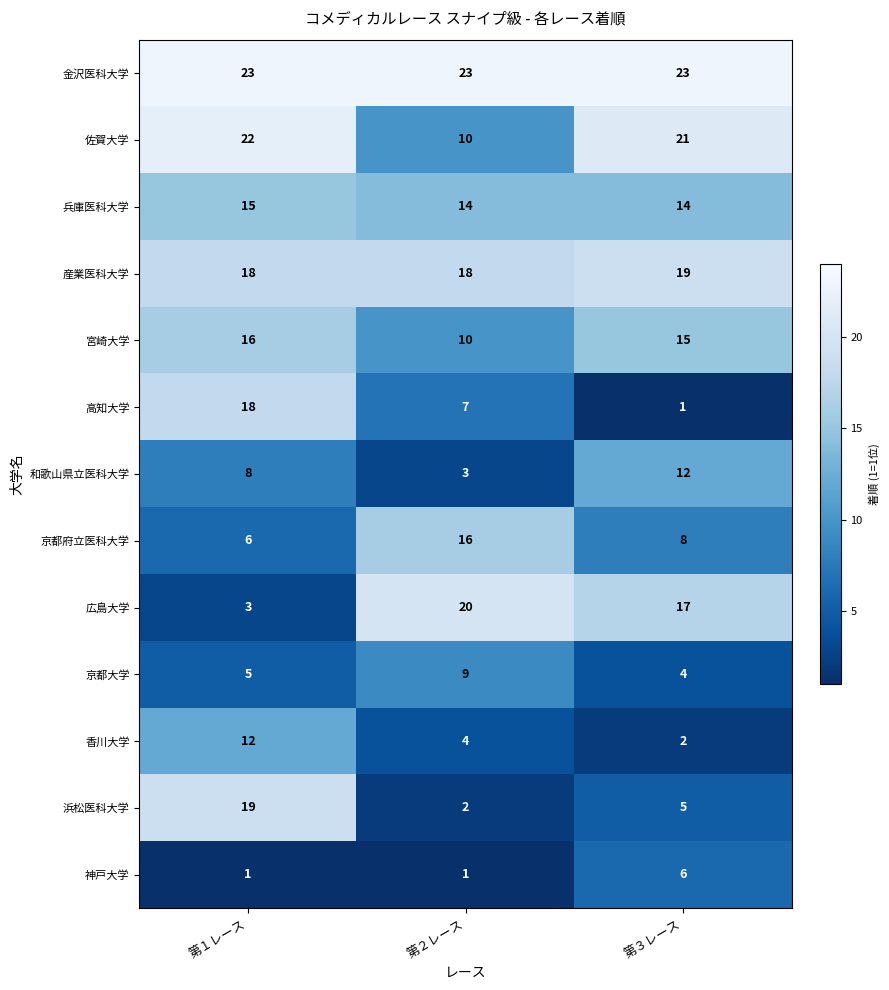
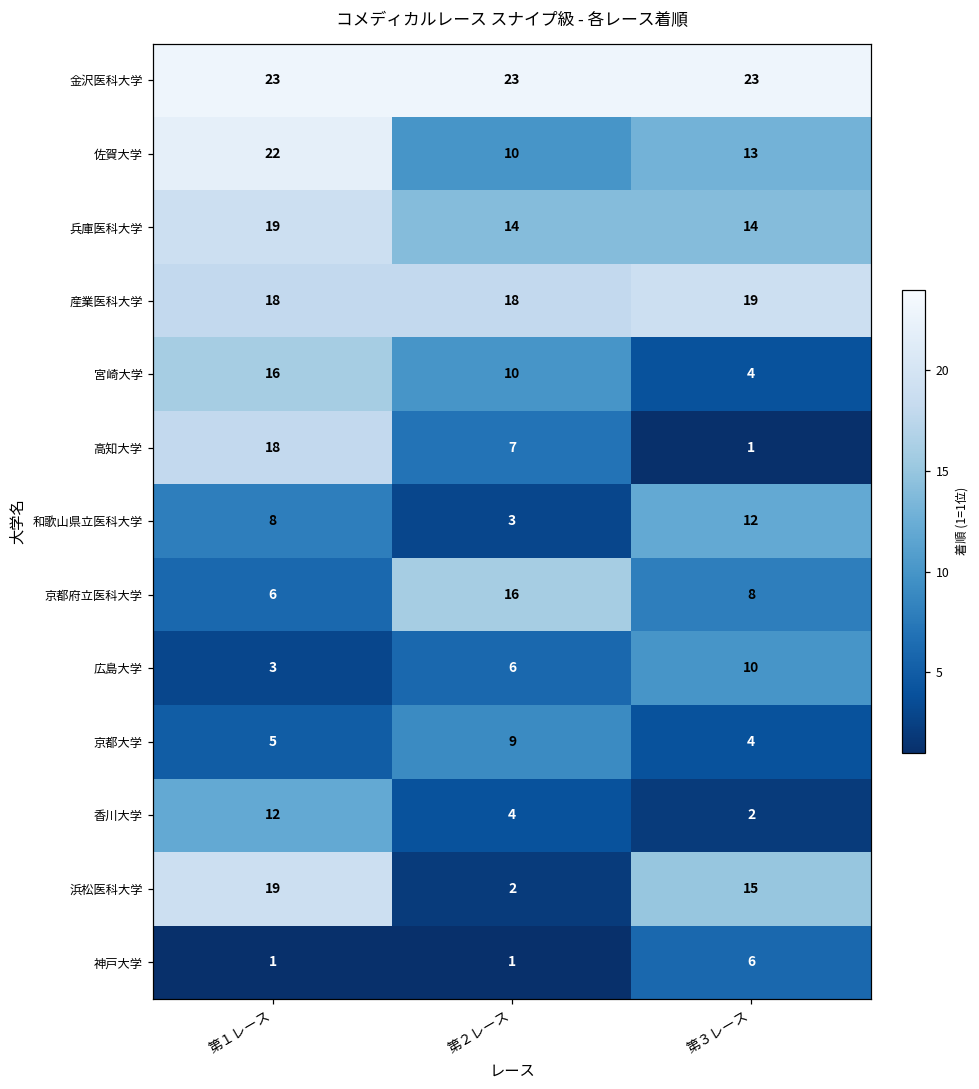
佐賀大学, 第３レース: 21 -> 13
兵庫医科大学, 第１レース: 15 -> 19
宮崎大学, 第３レース: 15 -> 4
広島大学, 第２レース: 20 -> 6
広島大学, 第３レース: 17 -> 10
浜松医科大学, 第３レース: 5 -> 15
